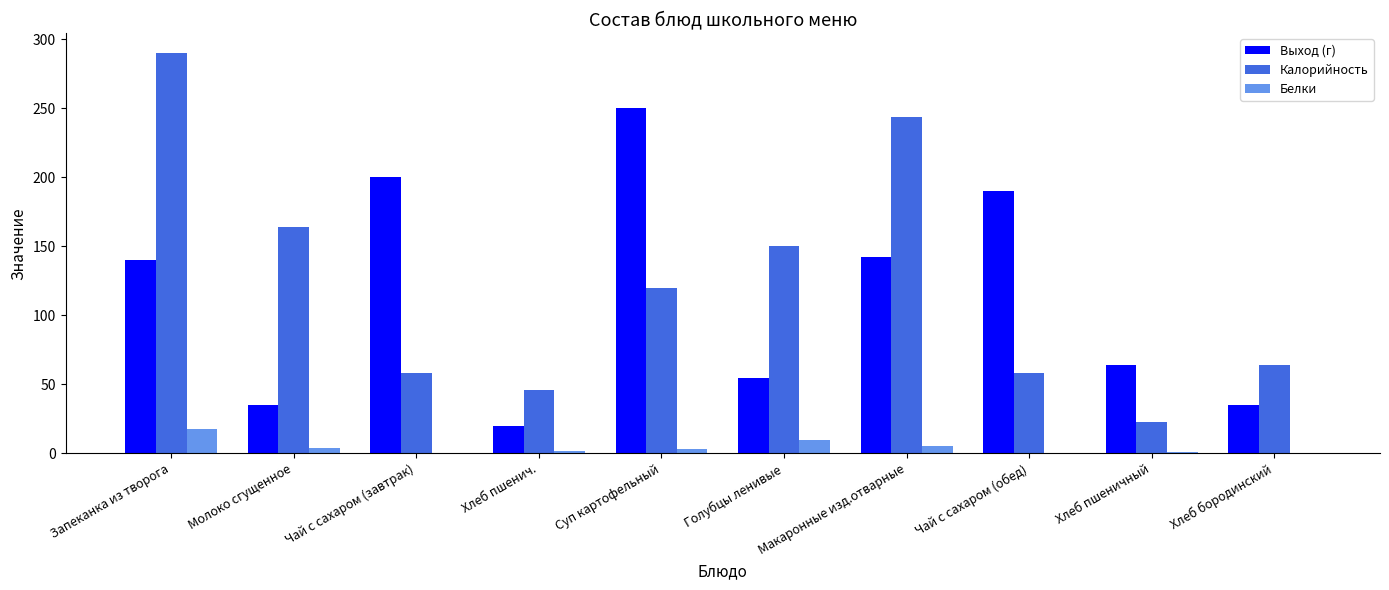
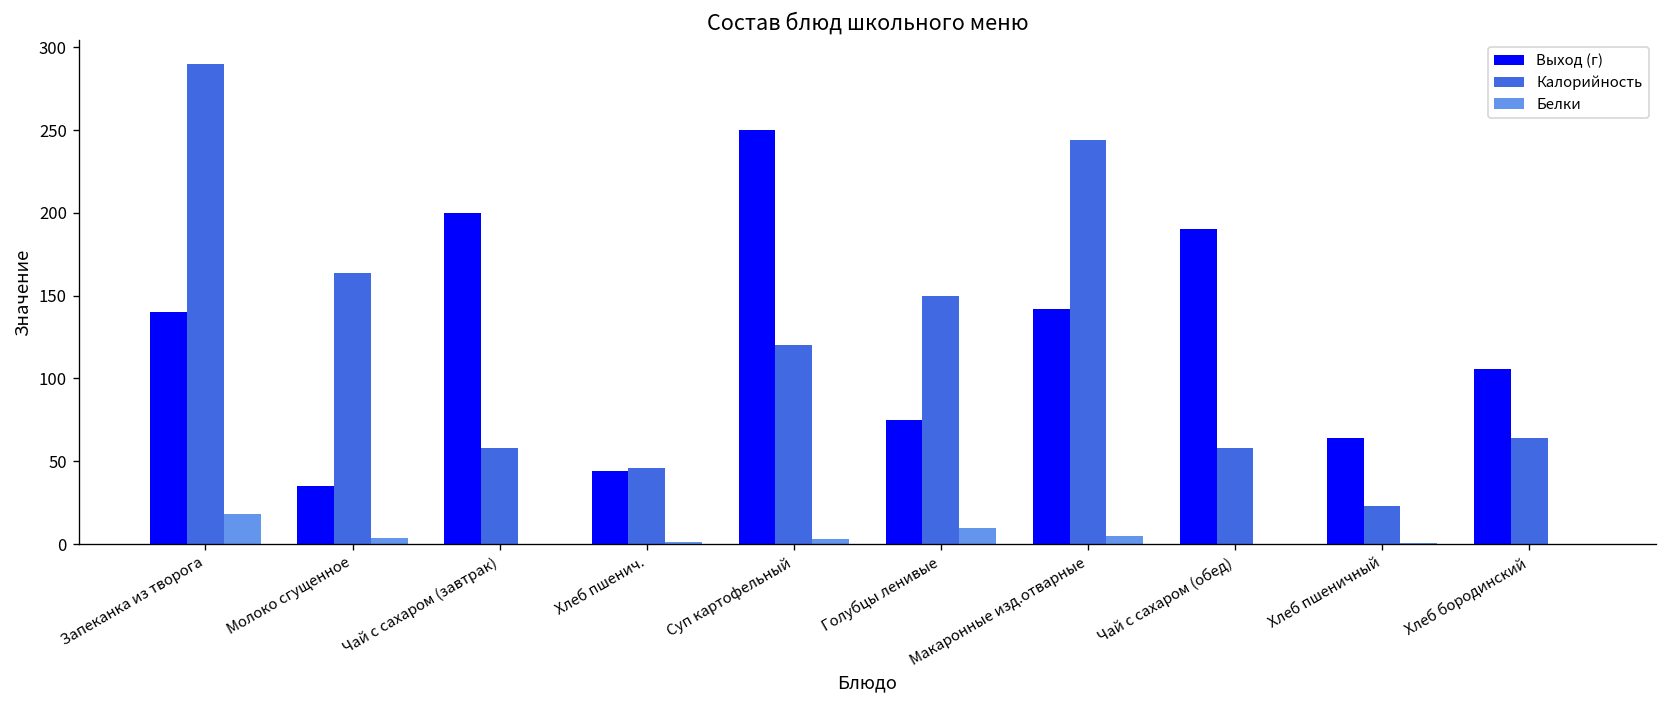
Выход (г), Хлеб пшенич.: 20 -> 44
Выход (г), Голубцы ленивые: 55 -> 75
Выход (г), Хлеб бородинский: 35 -> 106
